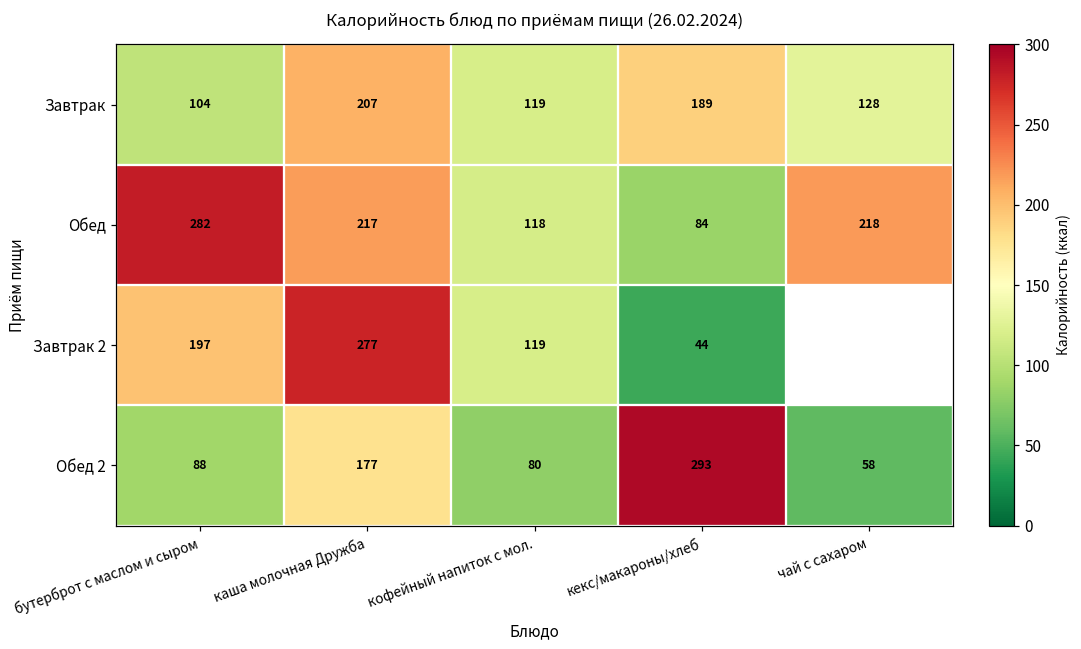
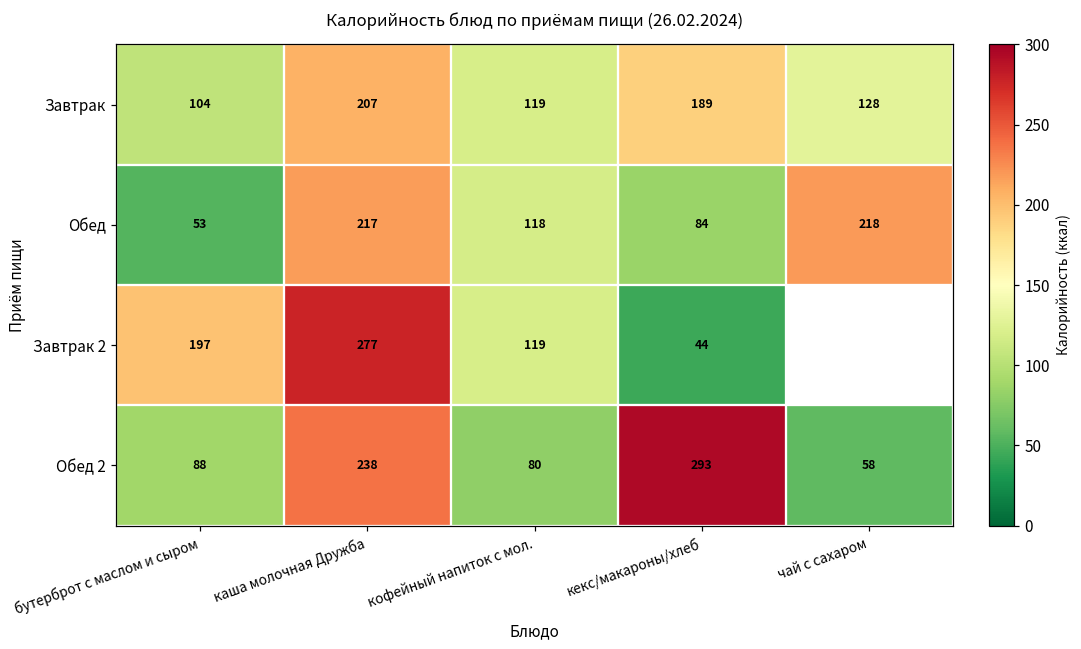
Обед, бутерброт с маслом и сыром: 282 -> 53
Обед 2, каша молочная Дружба: 177 -> 238
